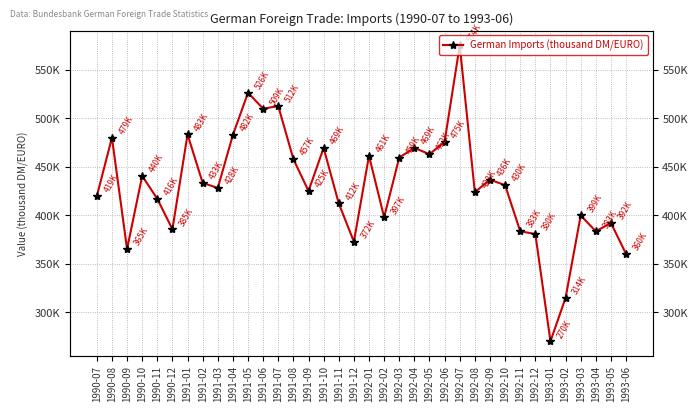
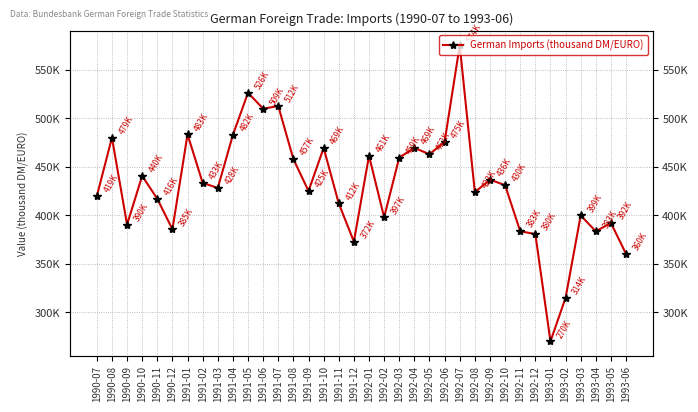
1990-09: 365K -> 390K
